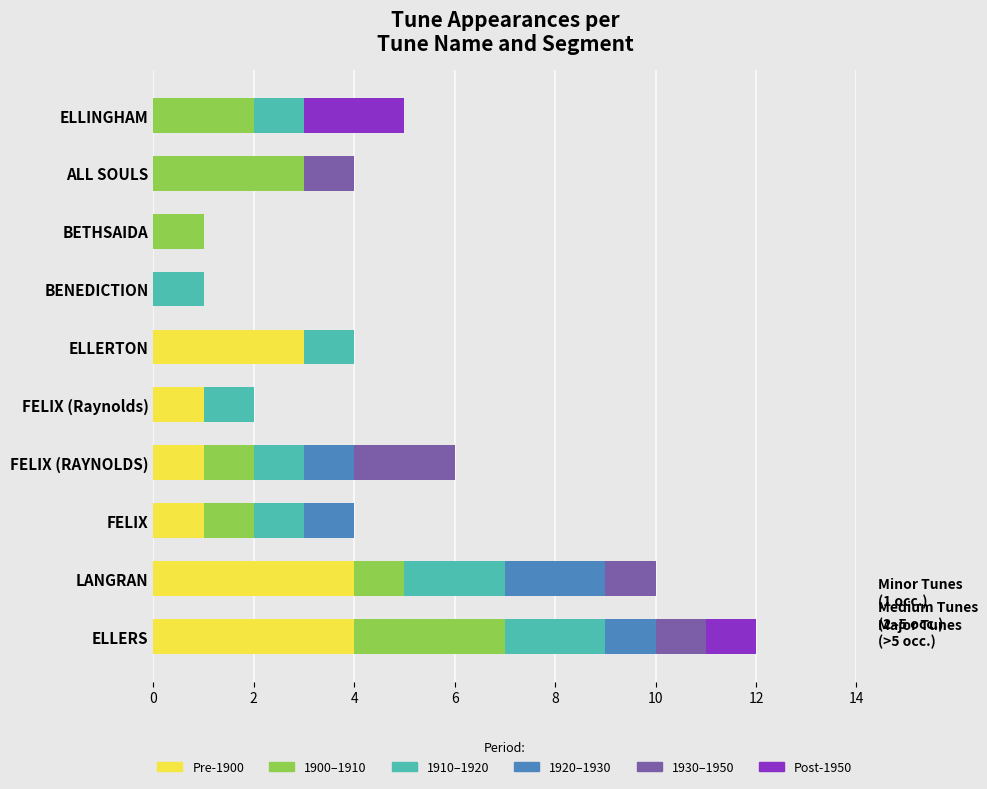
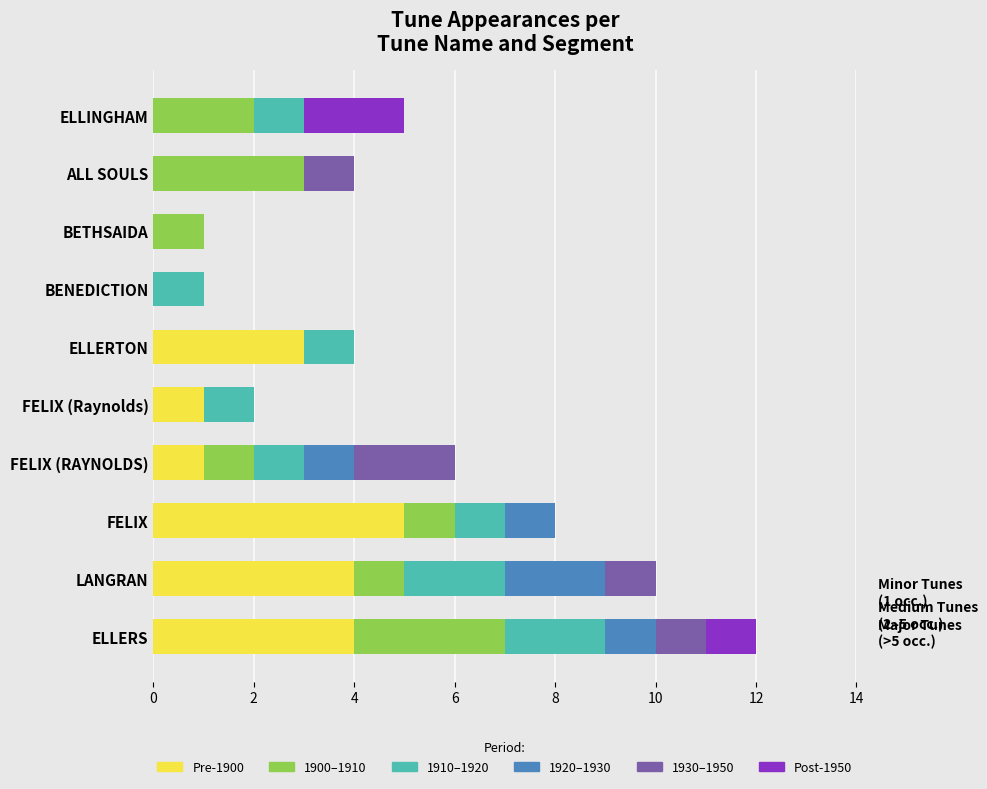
Pre-1900, FELIX: 1 -> 5
